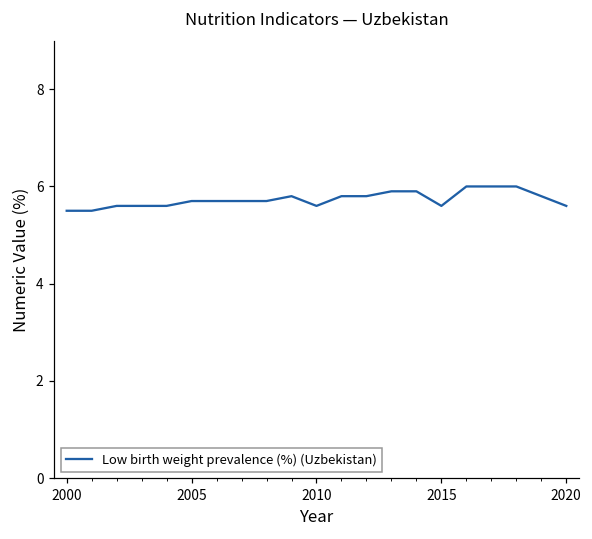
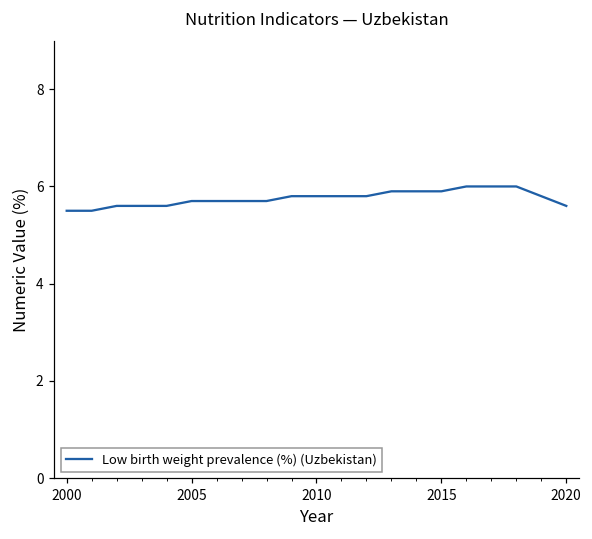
2010: 5.6 -> 5.8
2015: 5.6 -> 5.9
